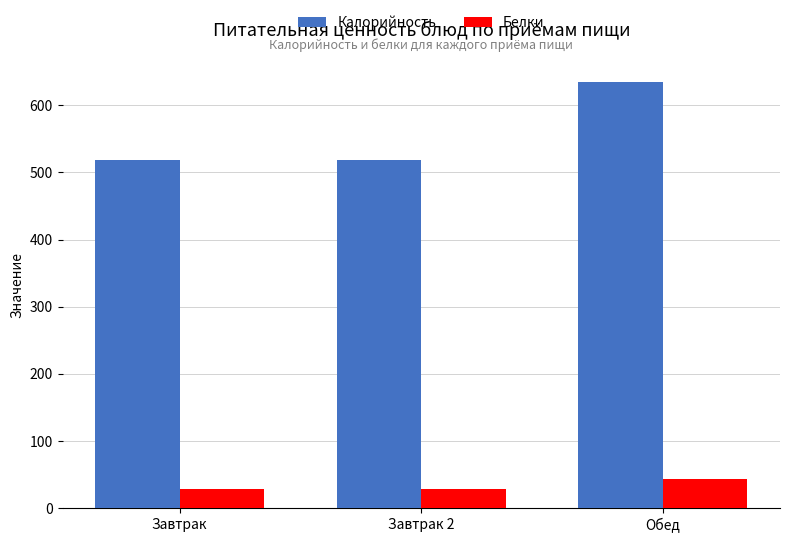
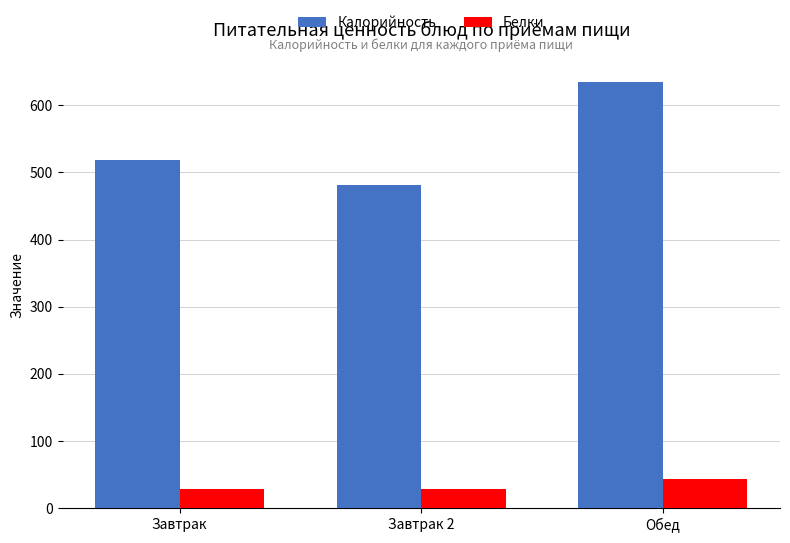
Калорийность, Завтрак 2: 520 -> 480
